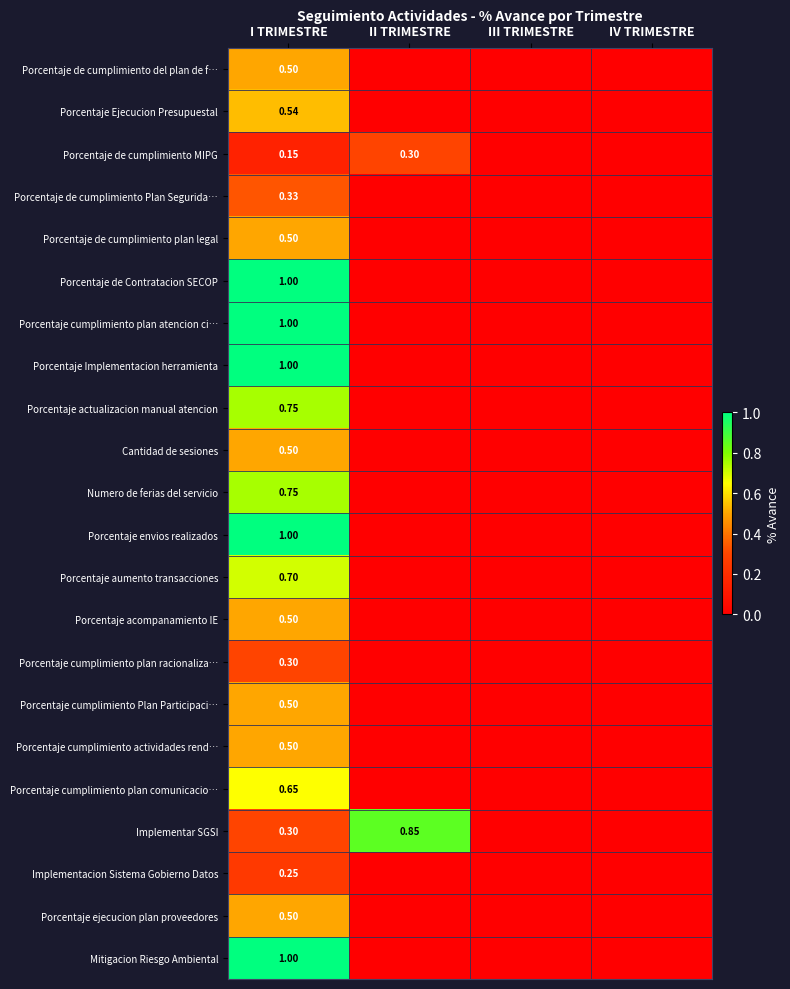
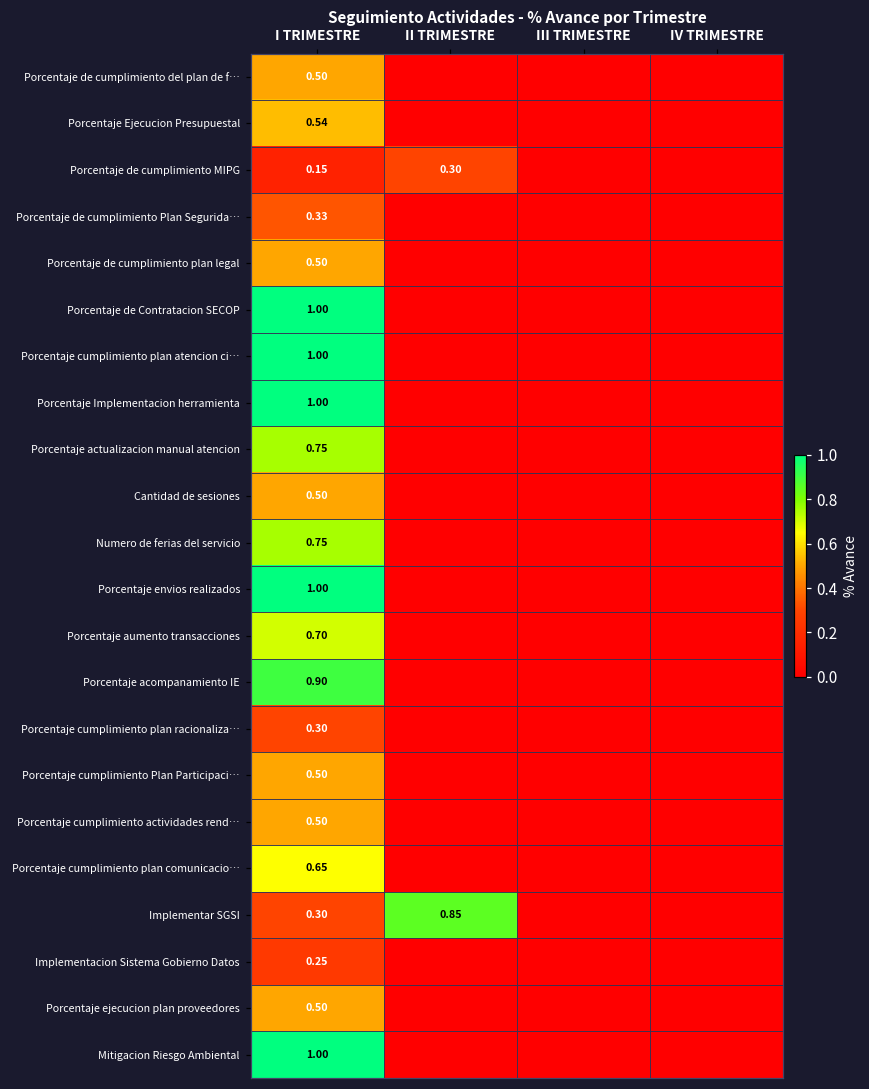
Porcentaje acompanamiento IE, I TRIMESTRE: 0.50 -> 0.90
